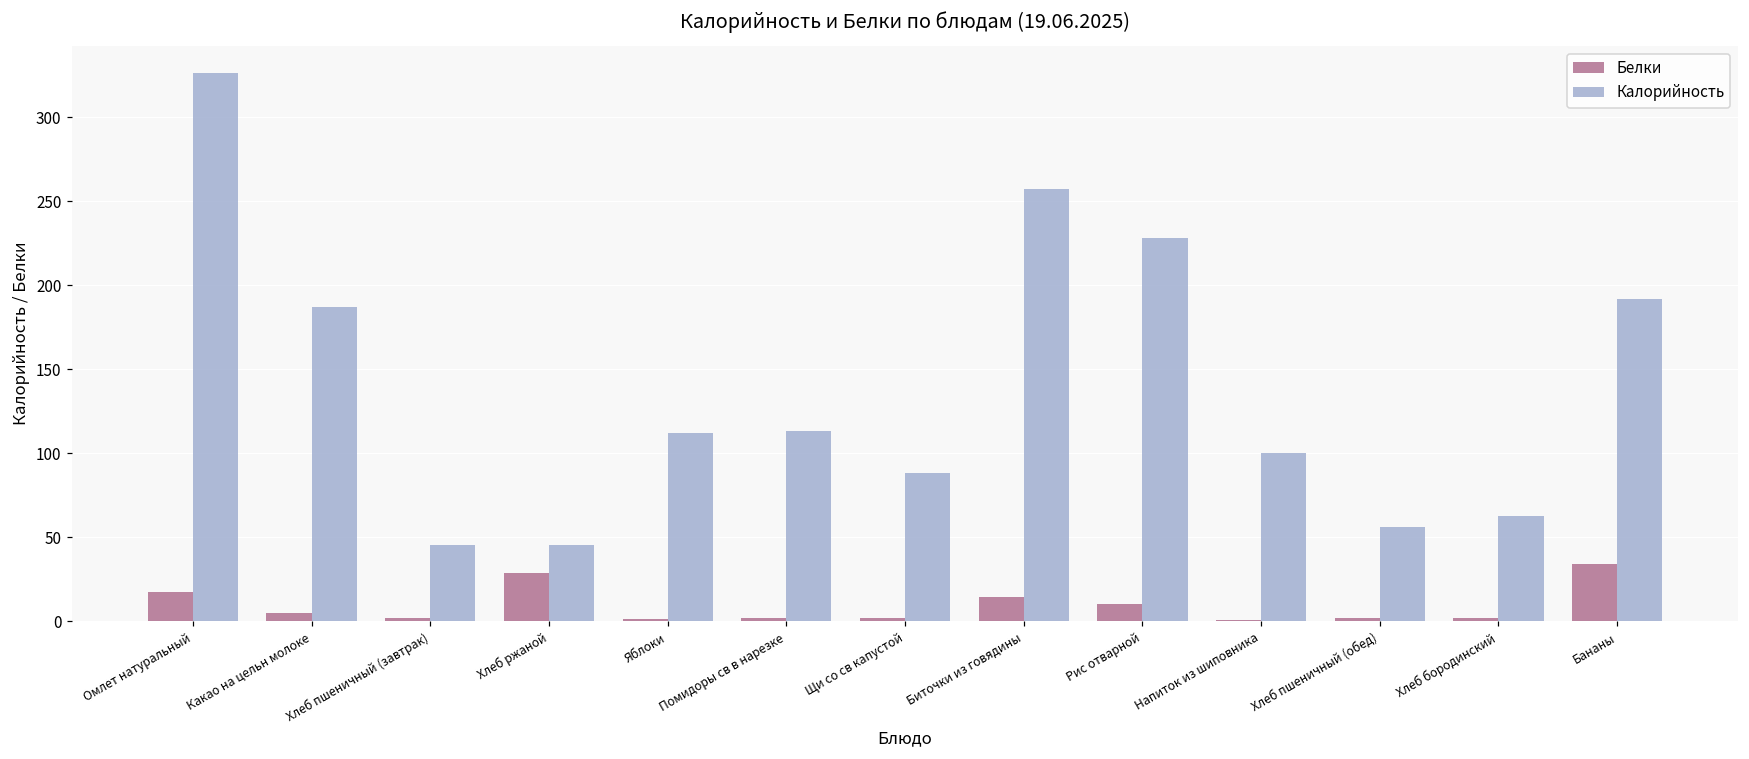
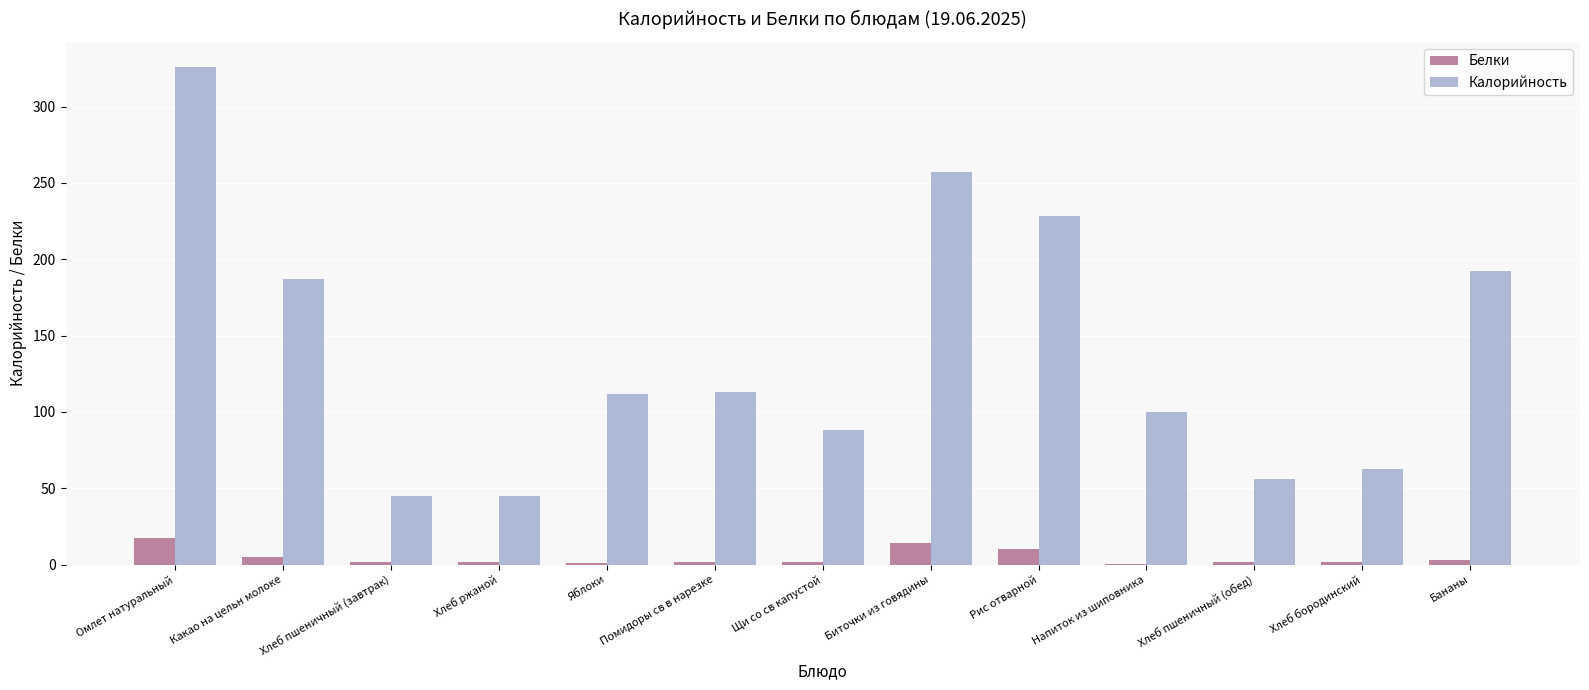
Белки, Хлеб ржаной: 28 -> 2
Белки, Бананы: 34 -> 3
